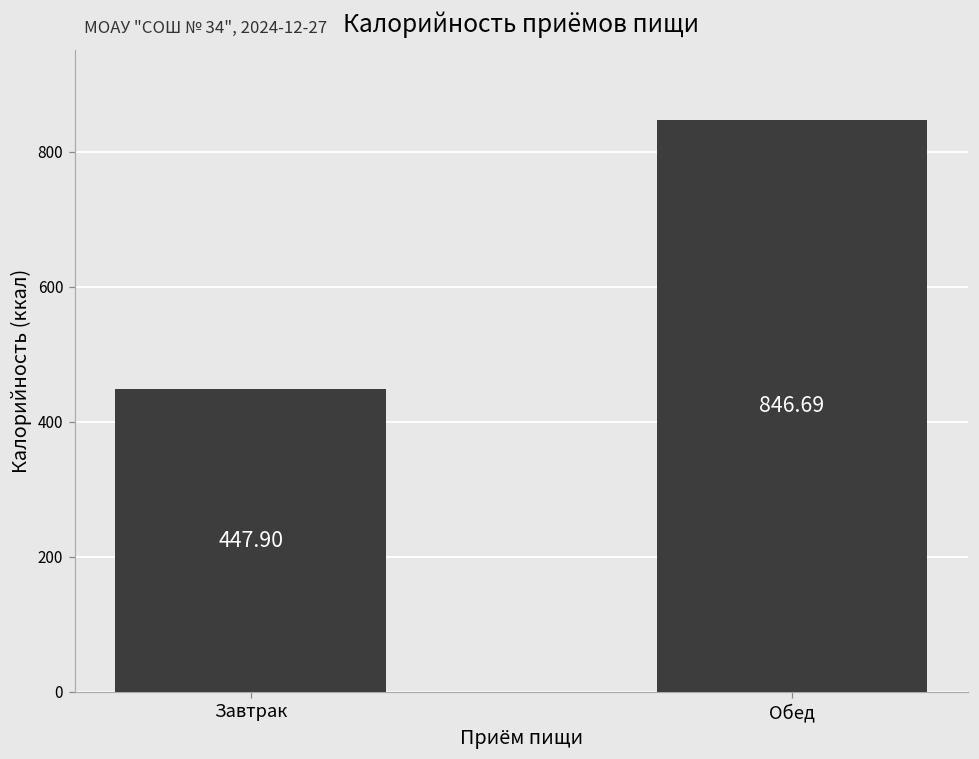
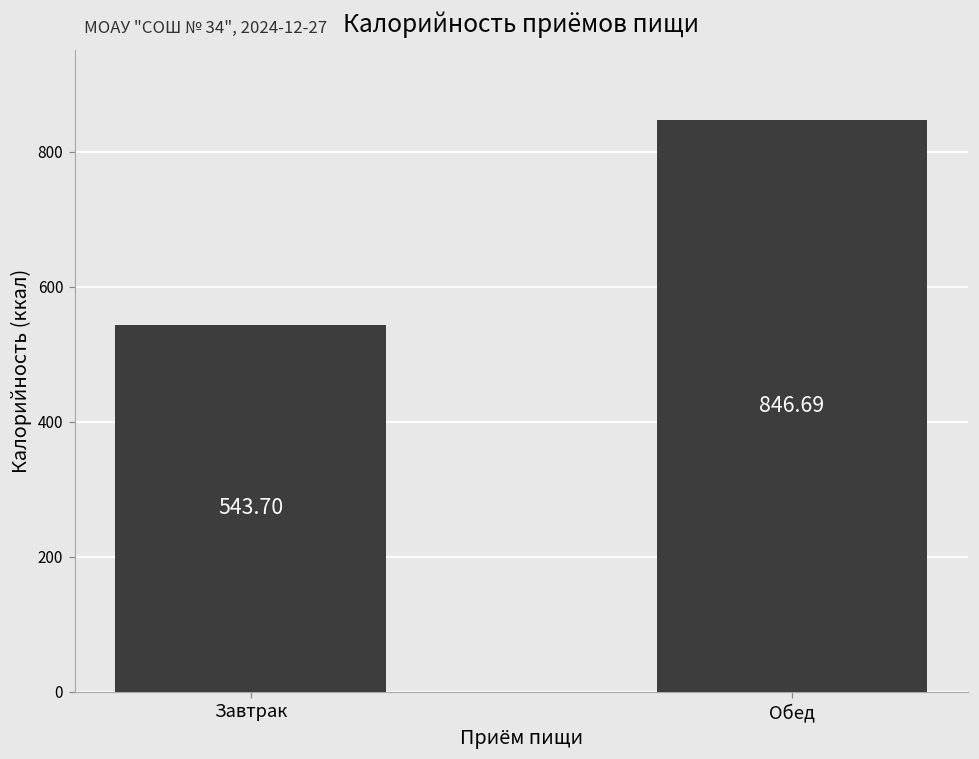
Завтрак: 447.90 -> 543.70
